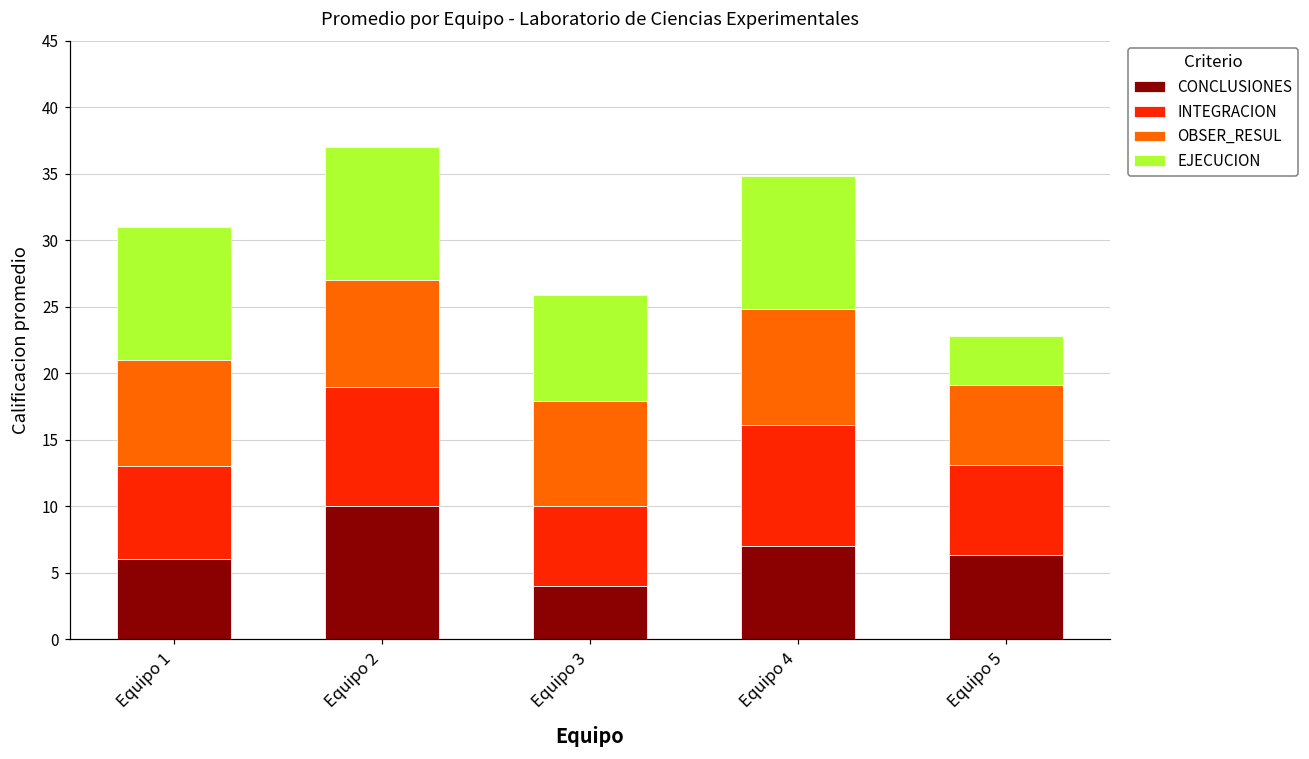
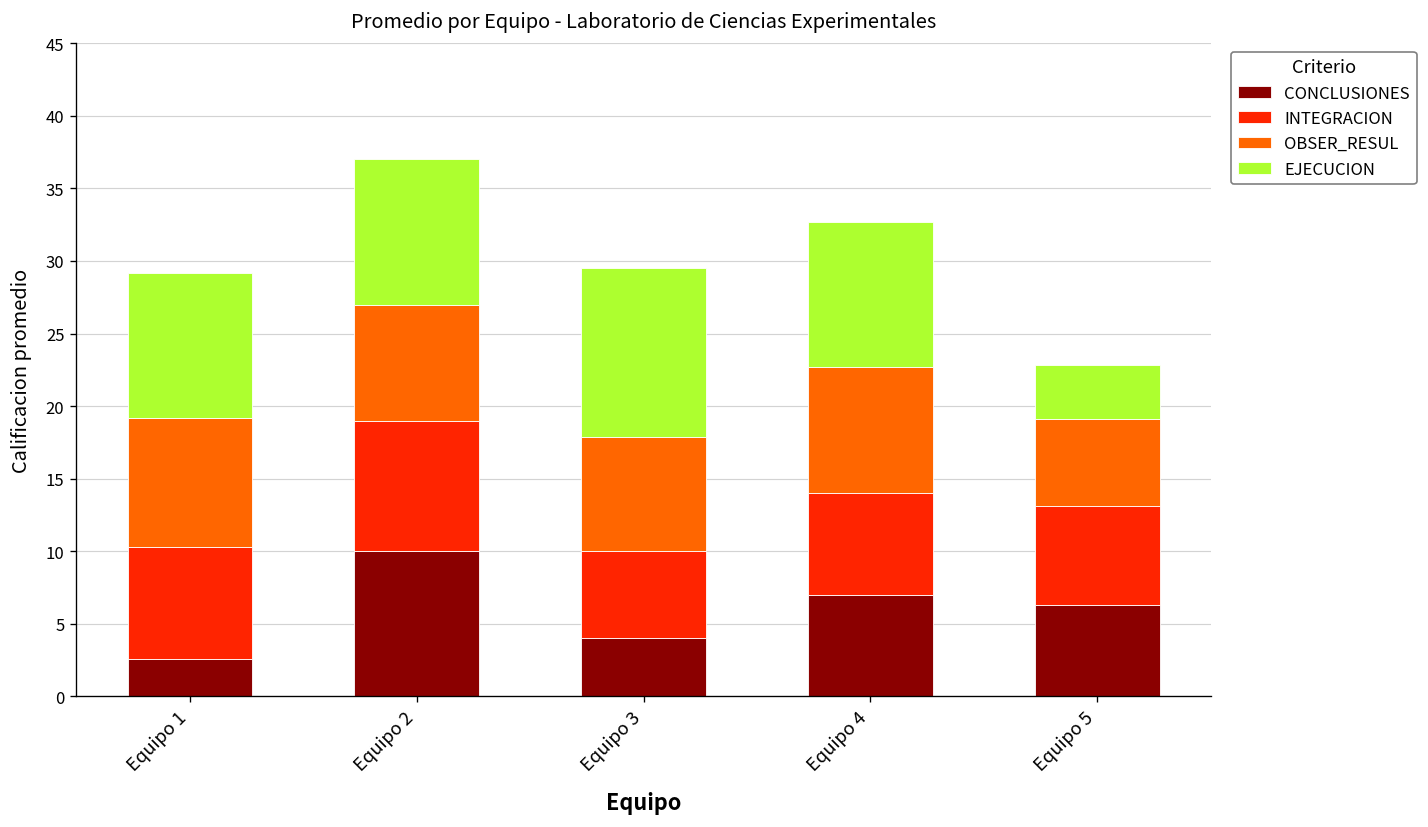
CONCLUSIONES, Equipo 1: 6.0 -> 2.6
INTEGRACION, Equipo 1: 7.0 -> 7.7
OBSER_RESUL, Equipo 1: 8.0 -> 8.9
EJECUCION, Equipo 3: 8.0 -> 11.6
INTEGRACION, Equipo 4: 9.1 -> 7.0
